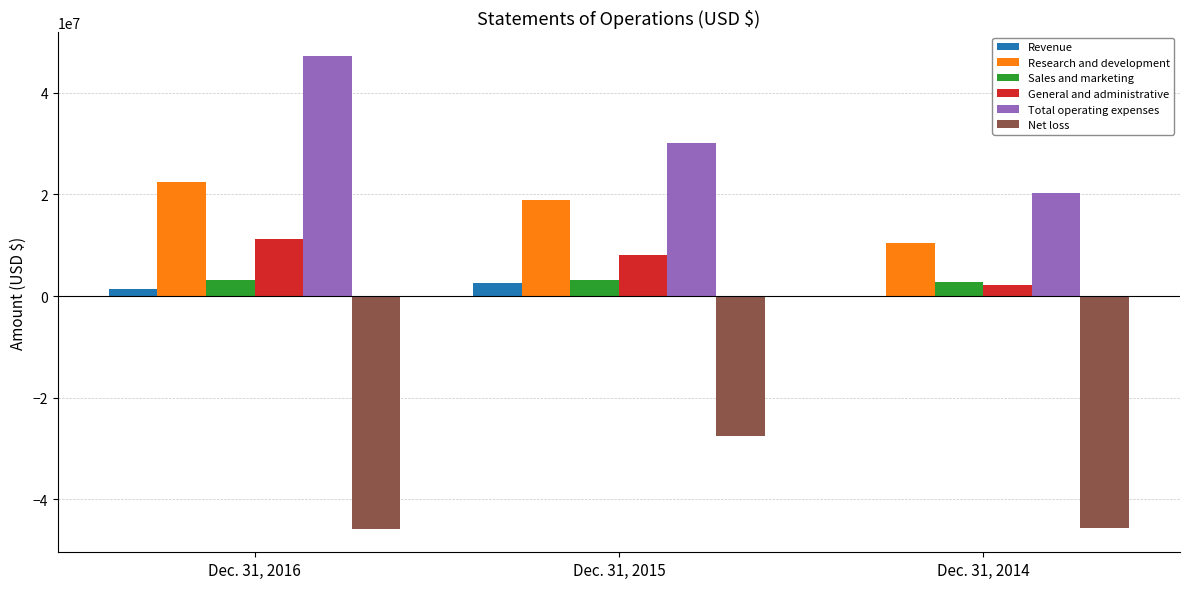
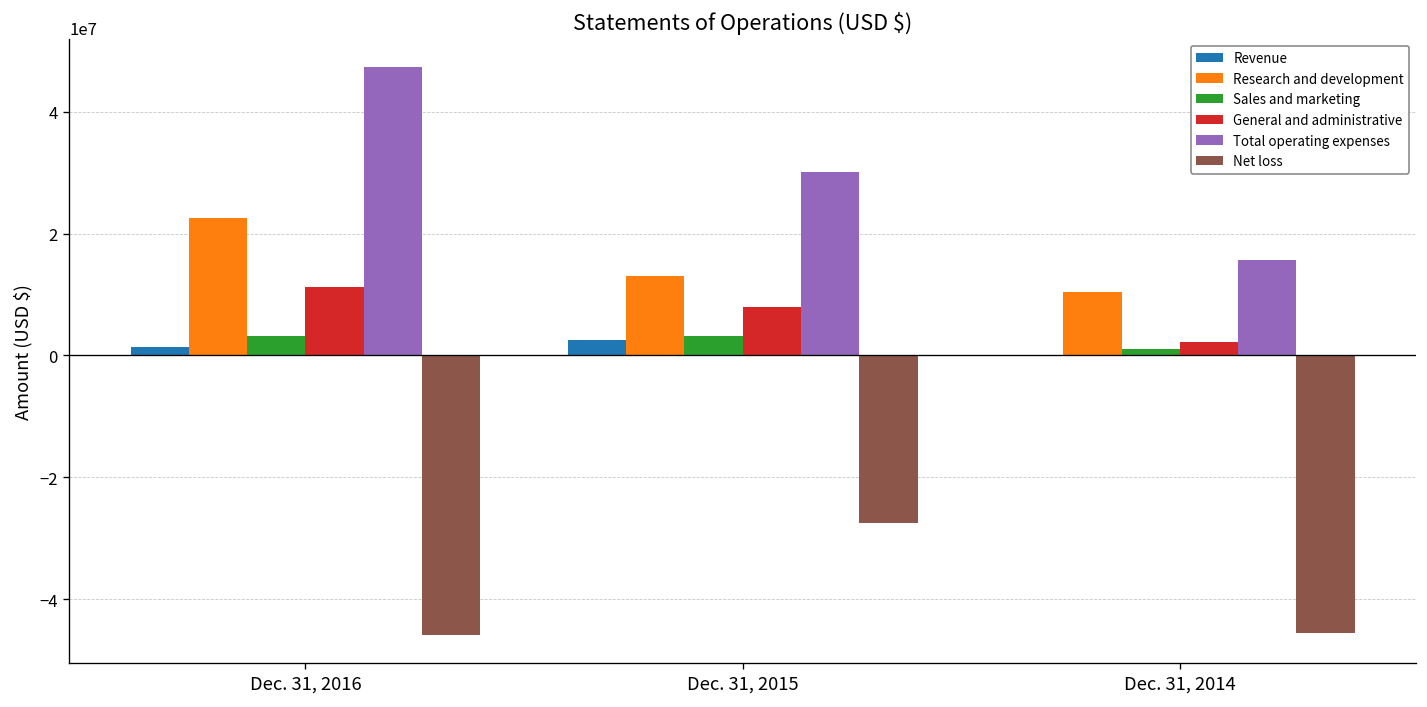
Research and development, Dec. 31, 2015: 19000000 -> 13000000
Sales and marketing, Dec. 31, 2014: 3000000 -> 1000000
Total operating expenses, Dec. 31, 2014: 20000000 -> 16000000
